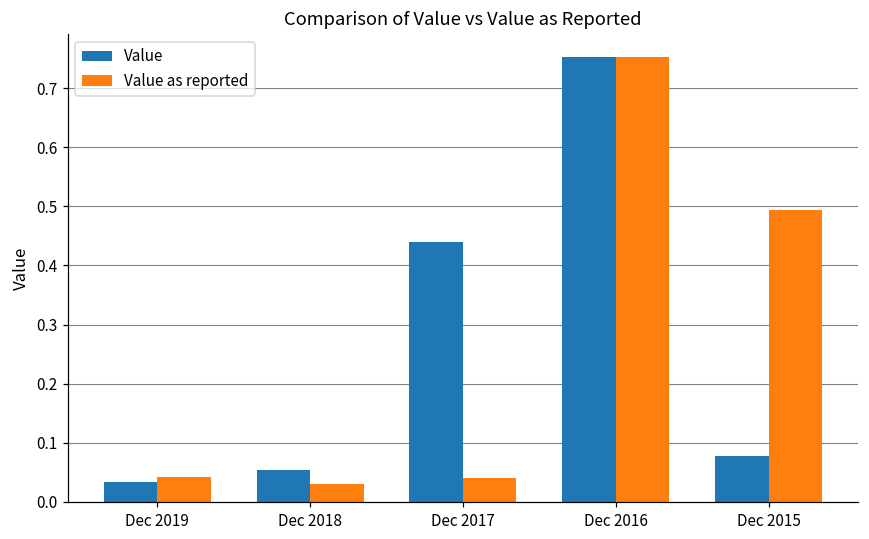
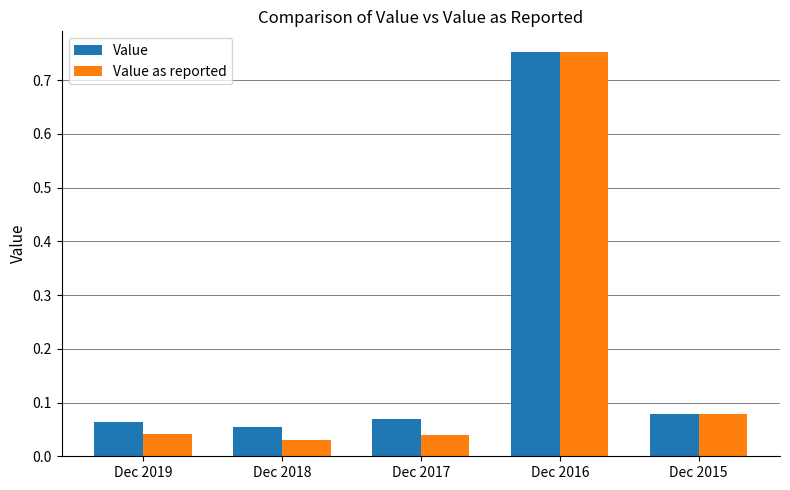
Value, Dec 2019: 0.03 -> 0.06
Value, Dec 2017: 0.44 -> 0.07
Value as reported, Dec 2015: 0.49 -> 0.08
